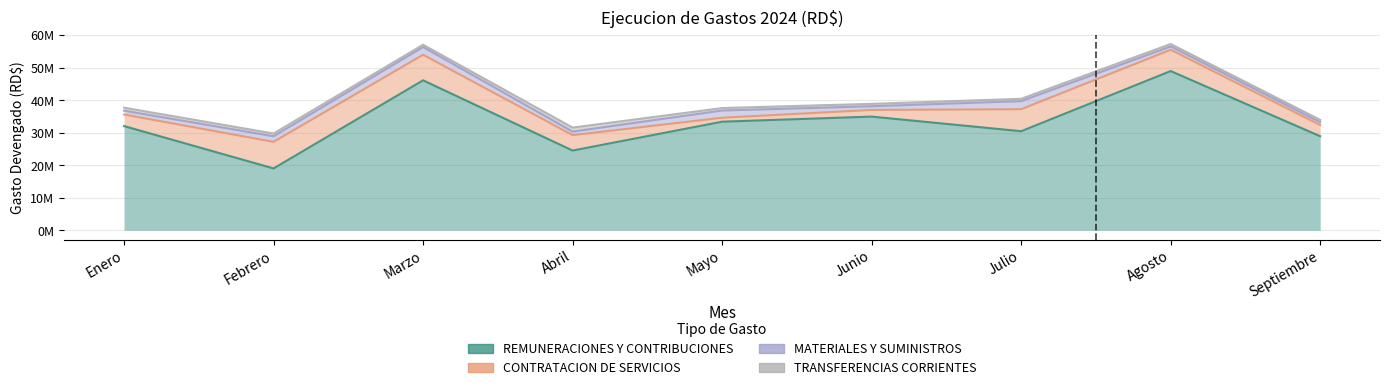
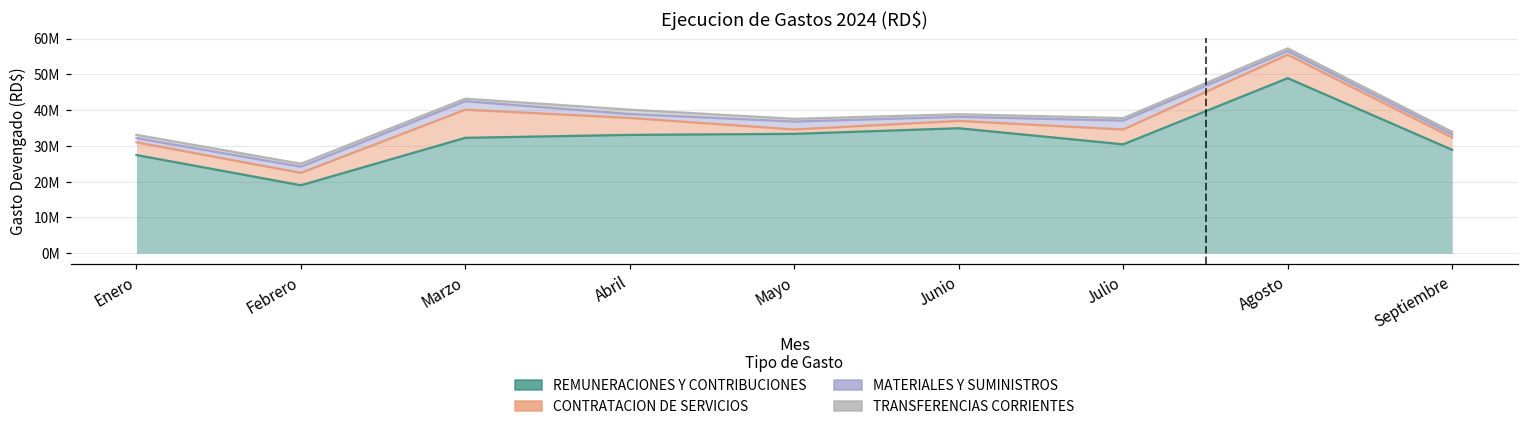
REMUNERACIONES Y CONTRIBUCIONES, Enero: 32000000 -> 27000000
CONTRATACION DE SERVICIOS, Febrero: 8000000 -> 3000000
REMUNERACIONES Y CONTRIBUCIONES, Marzo: 46000000 -> 32000000
REMUNERACIONES Y CONTRIBUCIONES, Abril: 24000000 -> 33000000
CONTRATACION DE SERVICIOS, Julio: 7000000 -> 4000000
